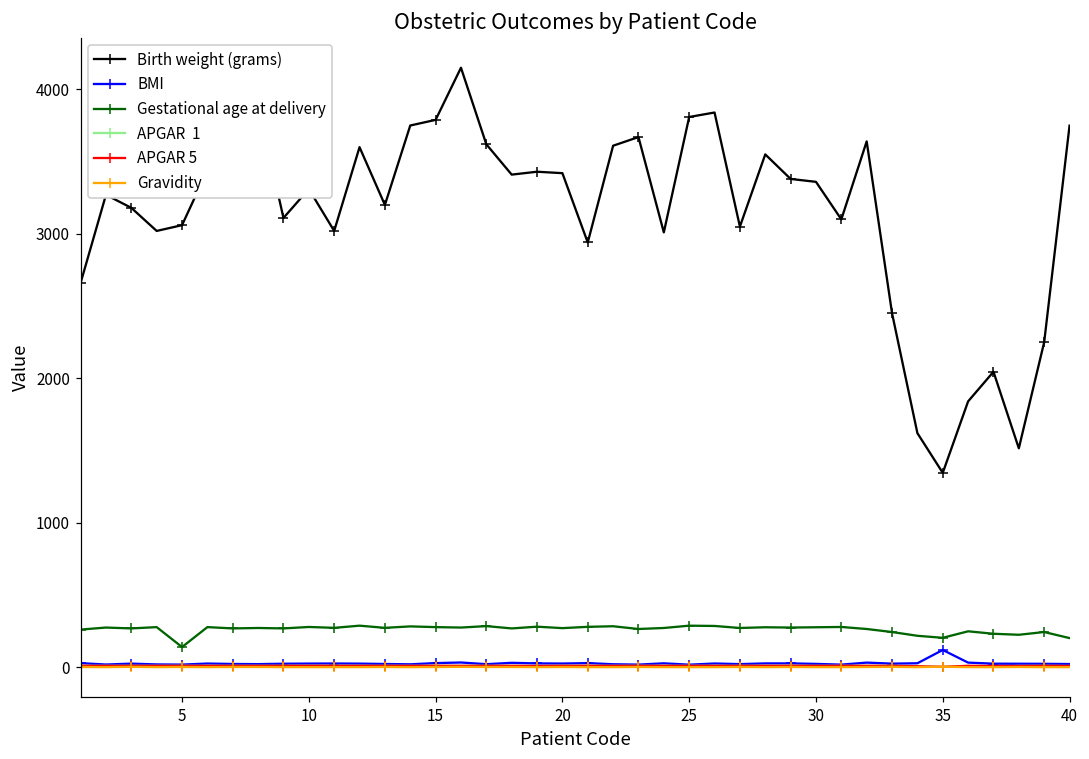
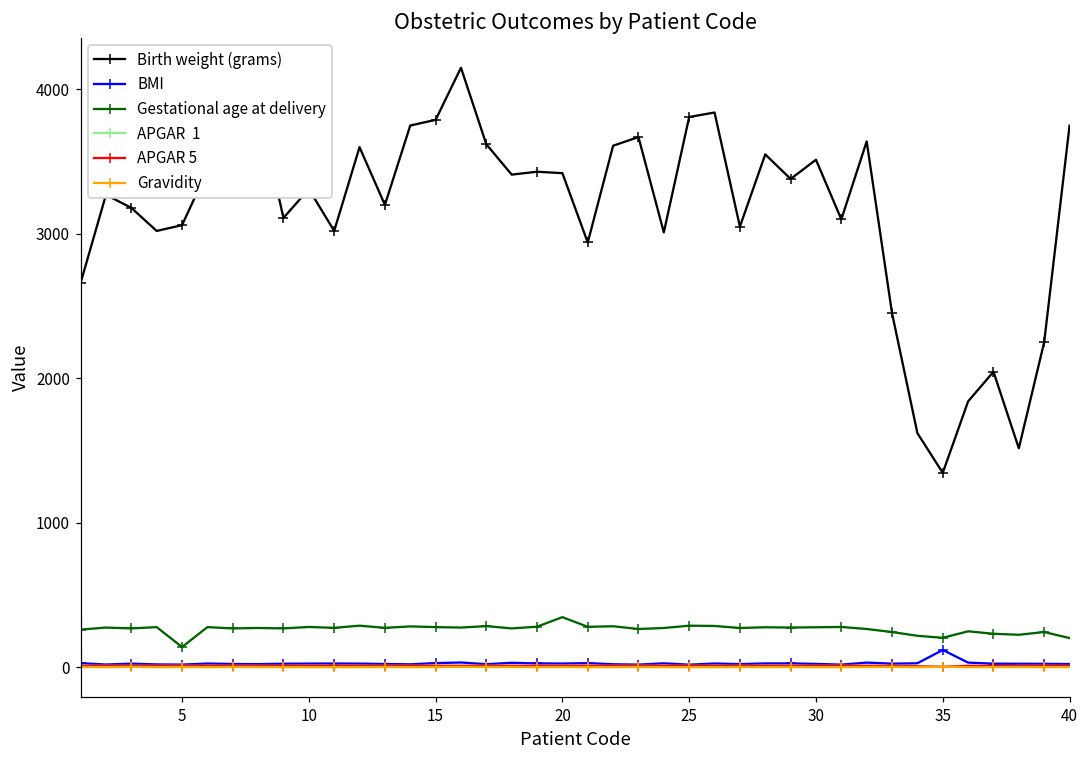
Gestational age at delivery, 20: 270 -> 350
Birth weight (grams), 30: 3360 -> 3510
